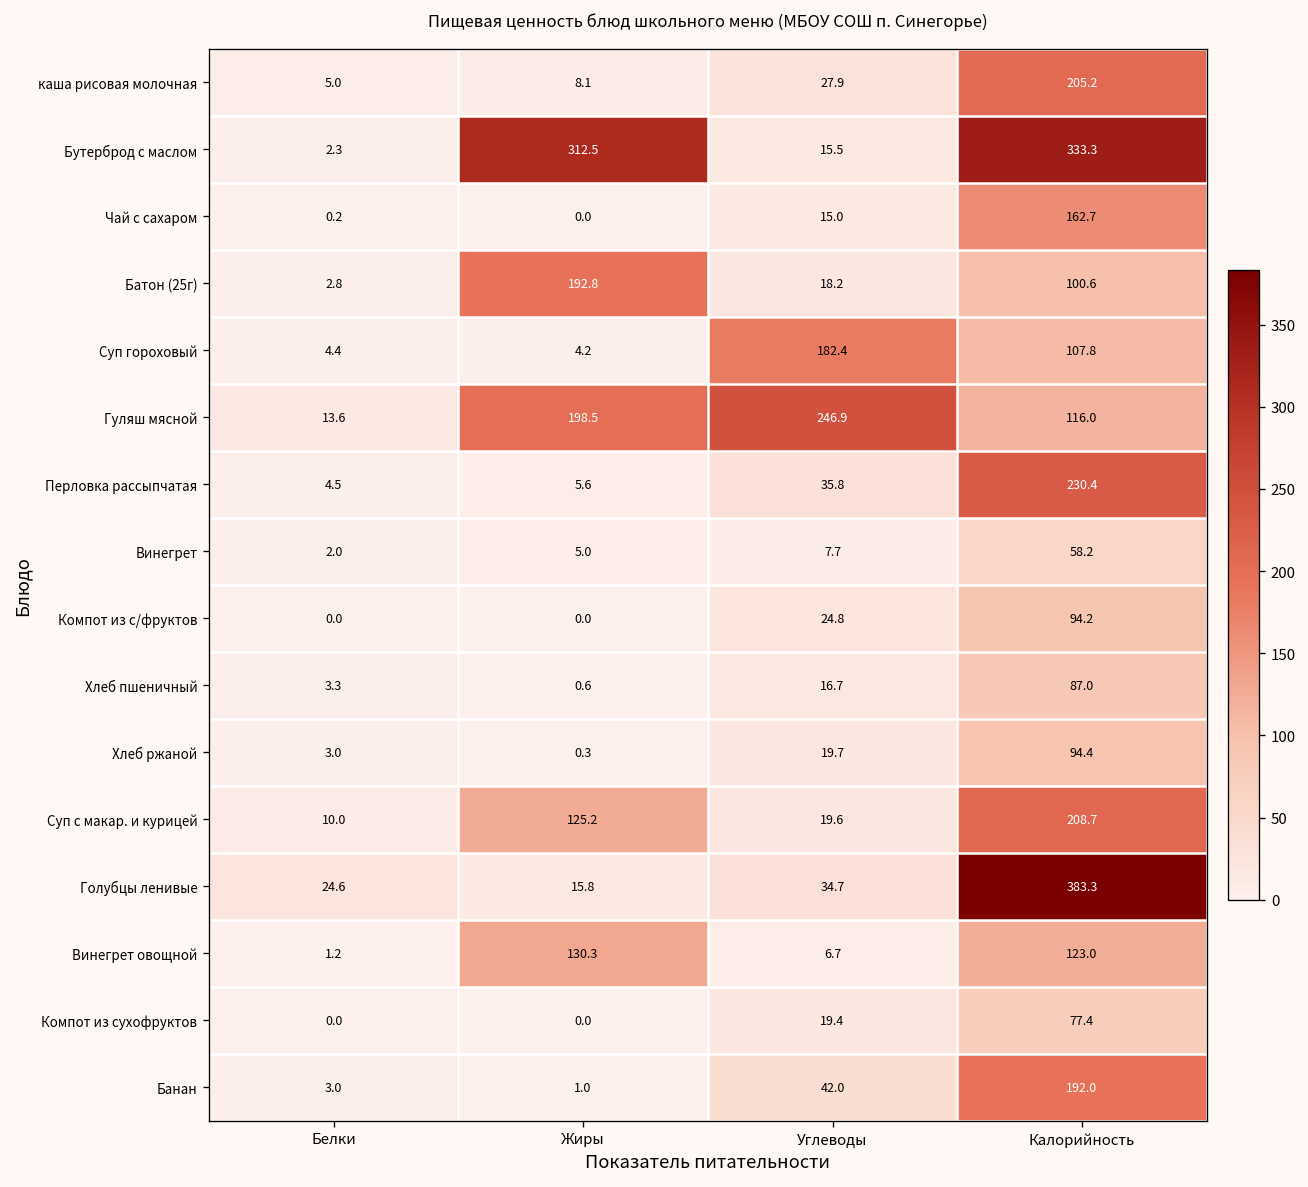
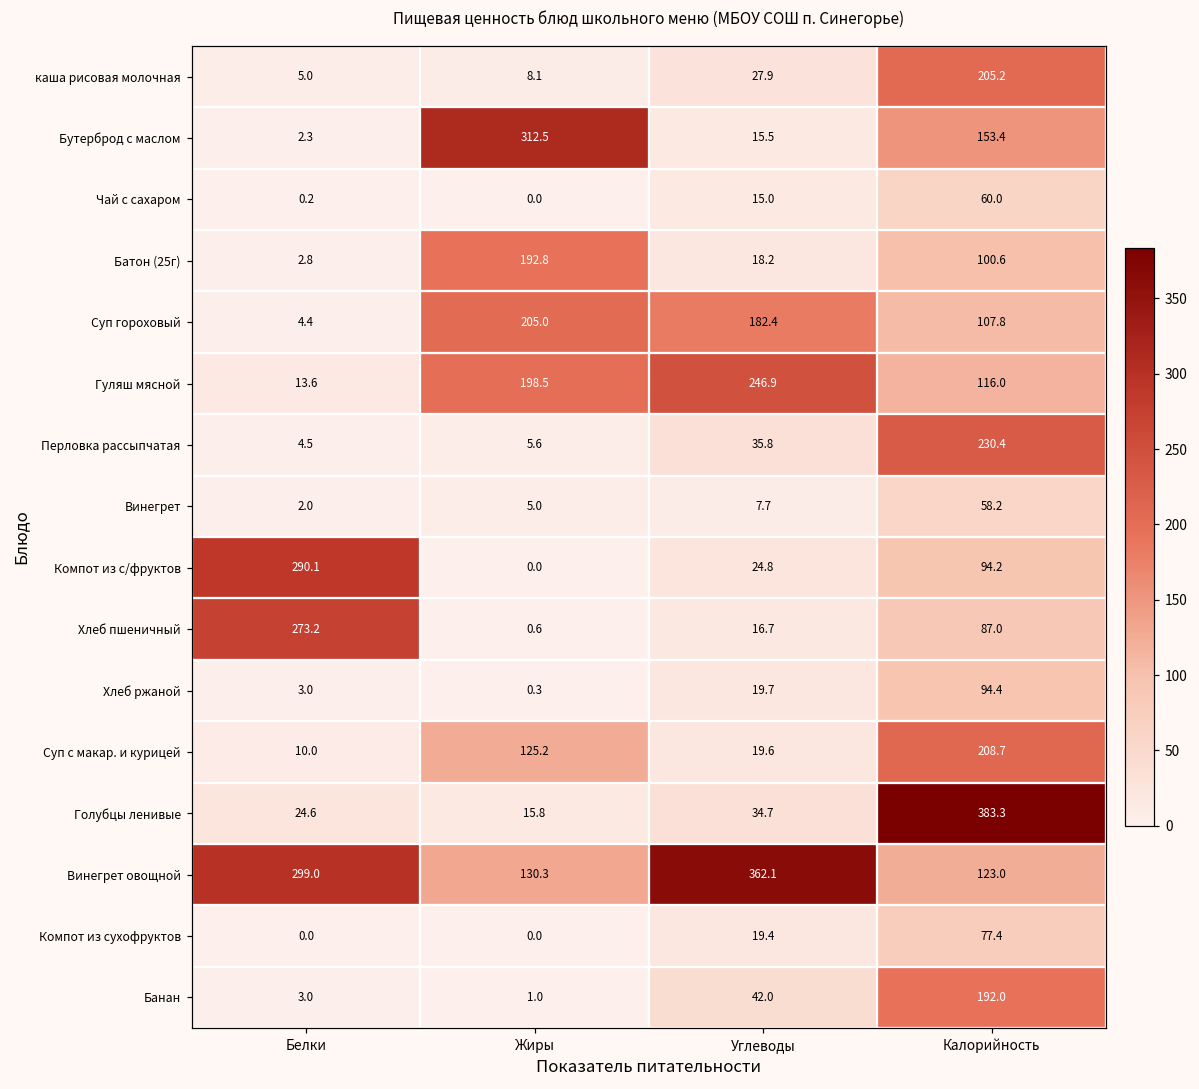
Бутерброд с маслом, Калорийность: 333.3 -> 153.4
Чай с сахаром, Калорийность: 162.7 -> 60.0
Суп гороховый, Жиры: 4.2 -> 205.0
Компот из с/фруктов, Белки: 0.0 -> 290.1
Хлеб пшеничный, Белки: 3.3 -> 273.2
Винегрет овощной, Белки: 1.2 -> 299.0
Винегрет овощной, Углеводы: 6.7 -> 362.1
